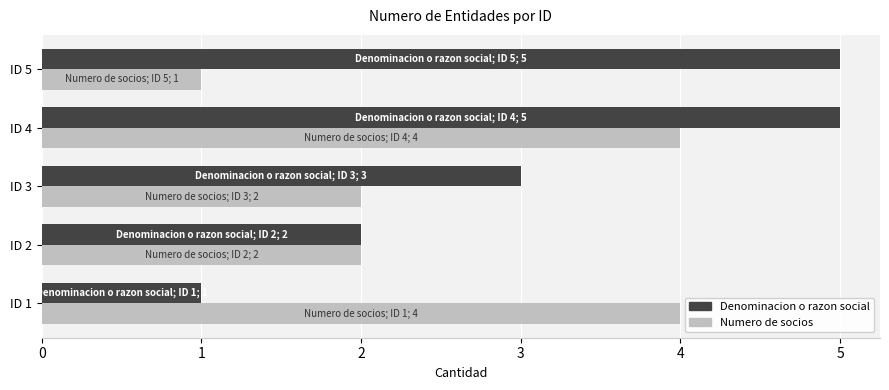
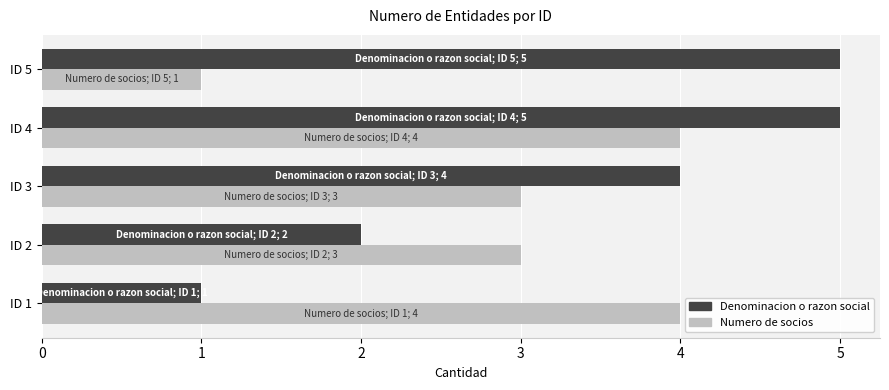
Denominacion o razon social, ID 3: 3 -> 4
Numero de socios, ID 3: 2 -> 3
Numero de socios, ID 2: 2 -> 3
